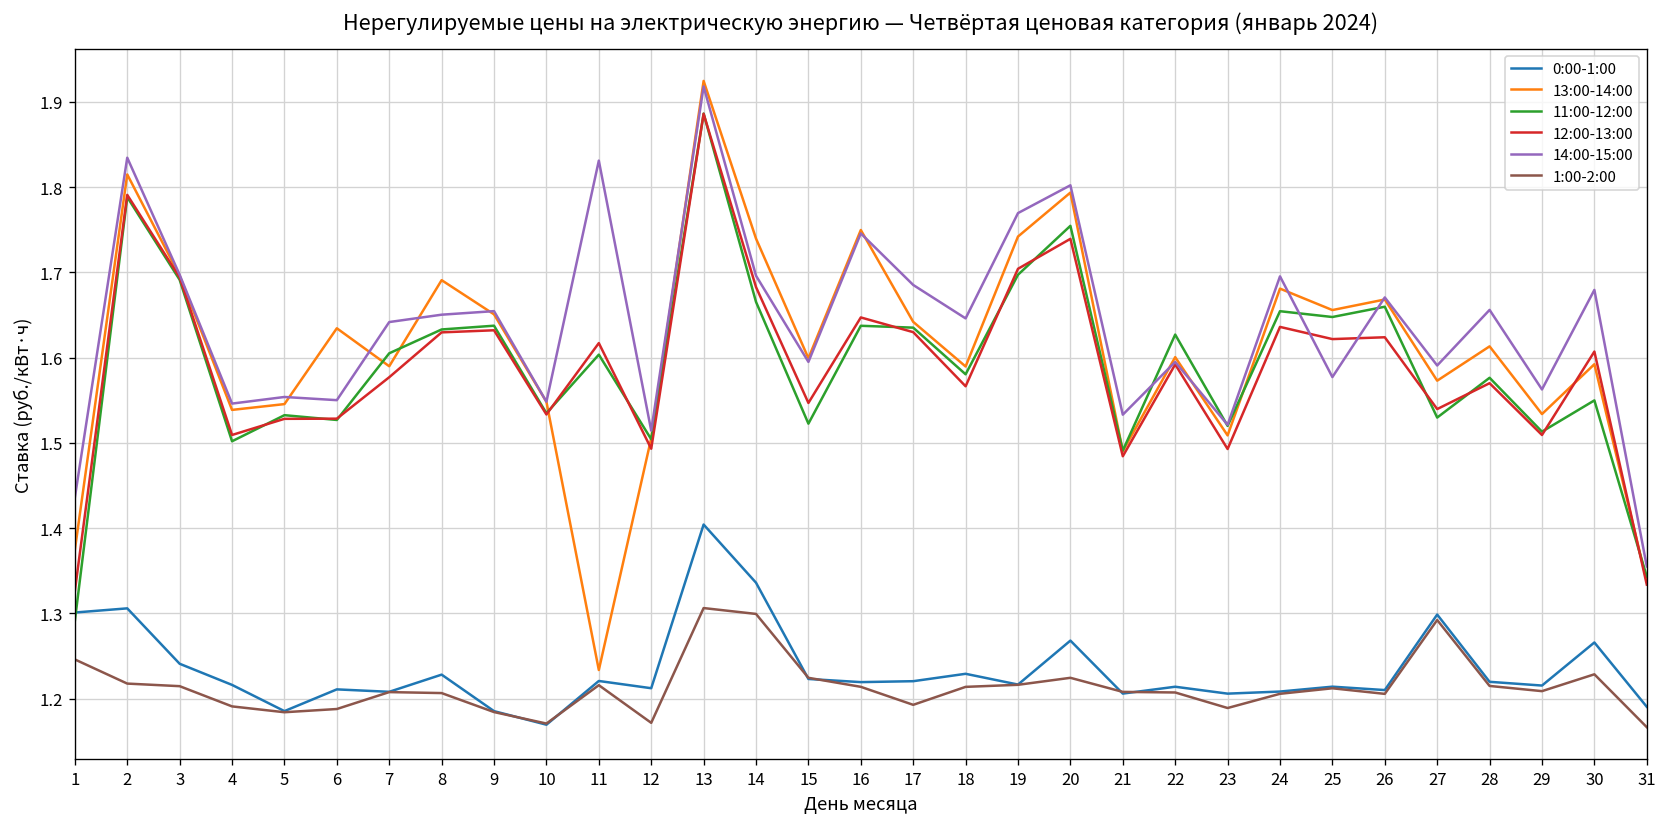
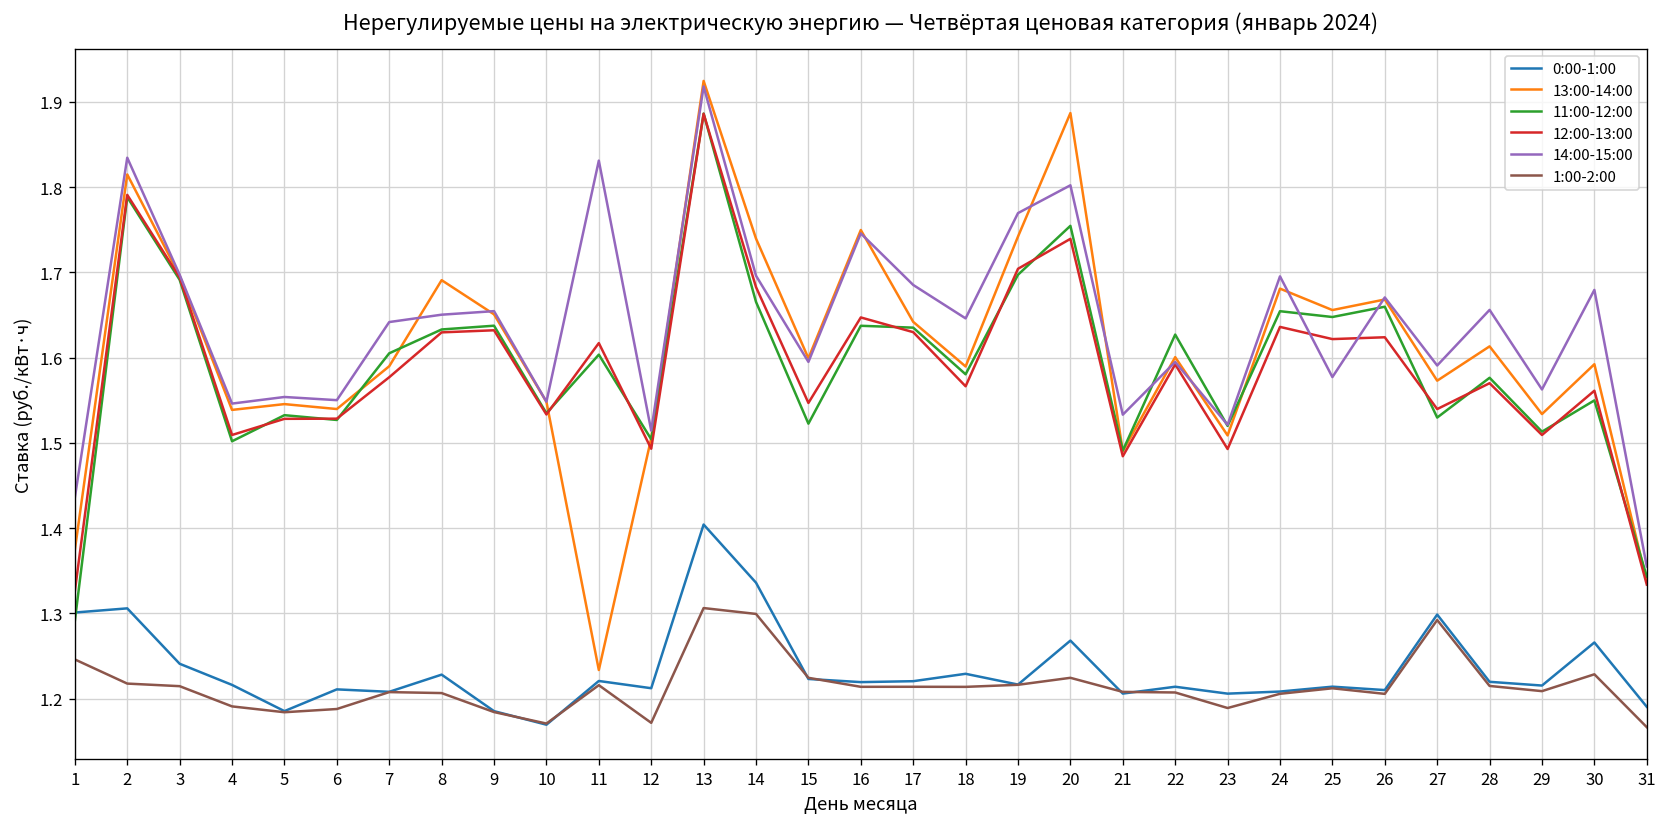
13:00-14:00, 6: 1.63 -> 1.54
1:00-2:00, 17: 1.19 -> 1.21
13:00-14:00, 20: 1.79 -> 1.89
12:00-13:00, 30: 1.61 -> 1.56
